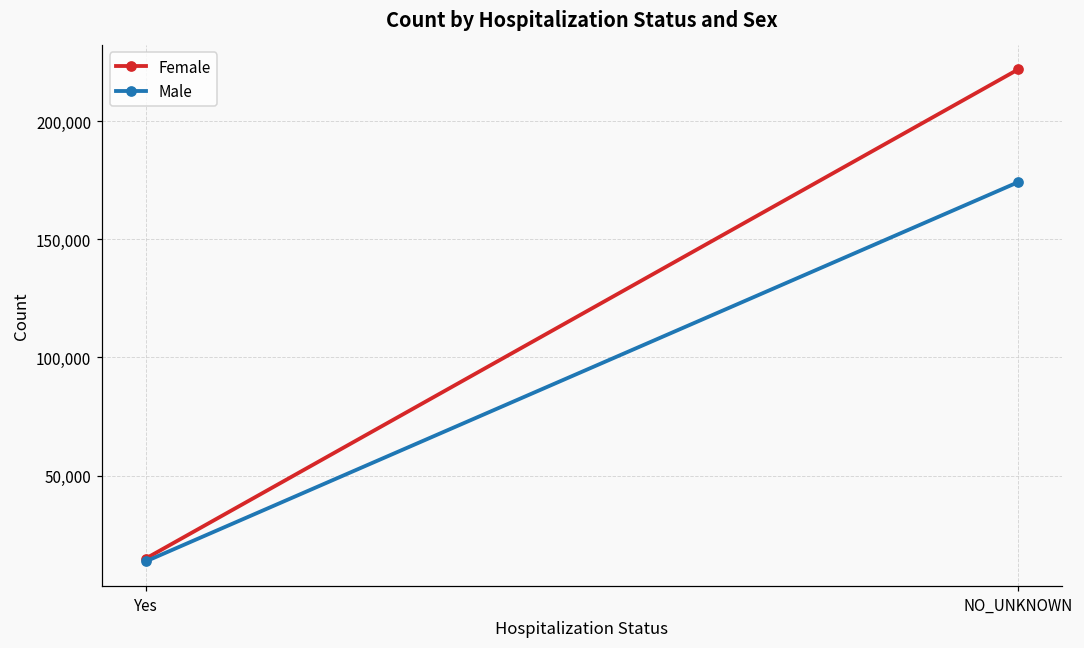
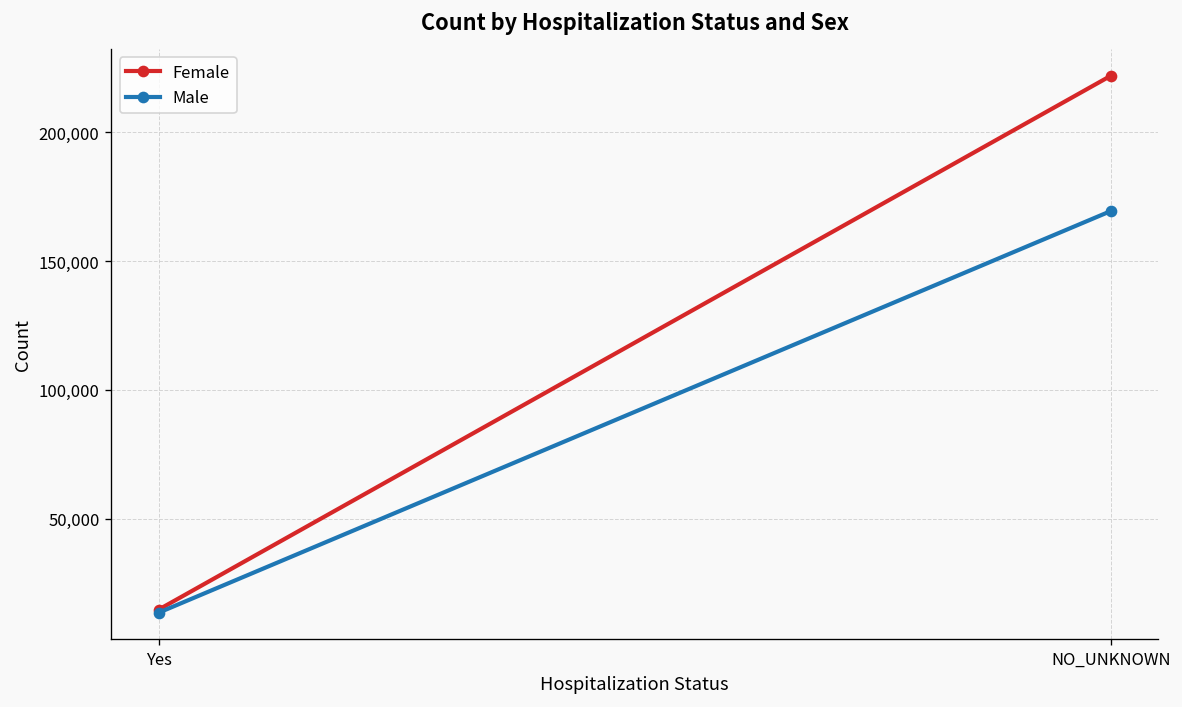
Male, NO_UNKNOWN: 174,000 -> 169,000
